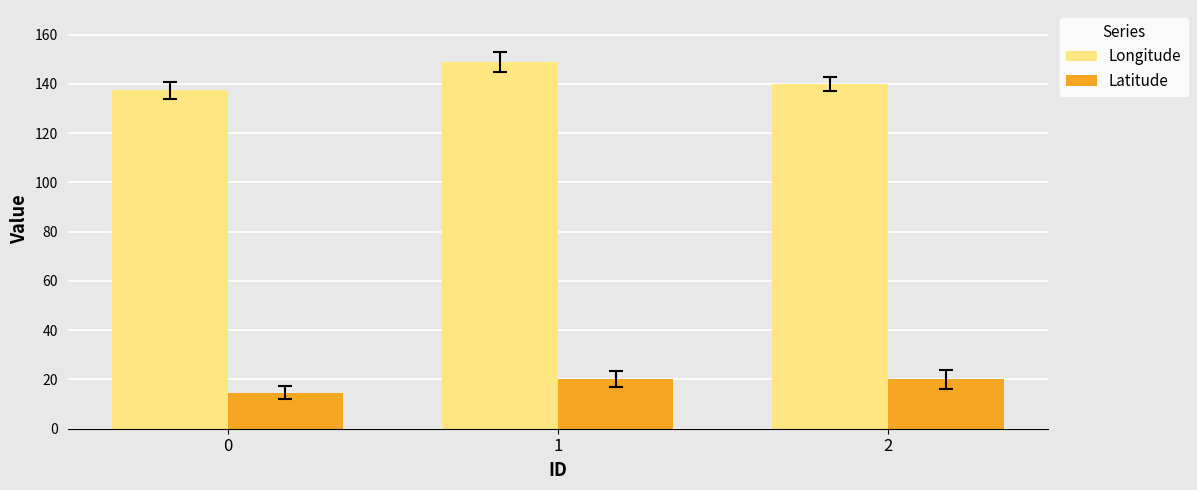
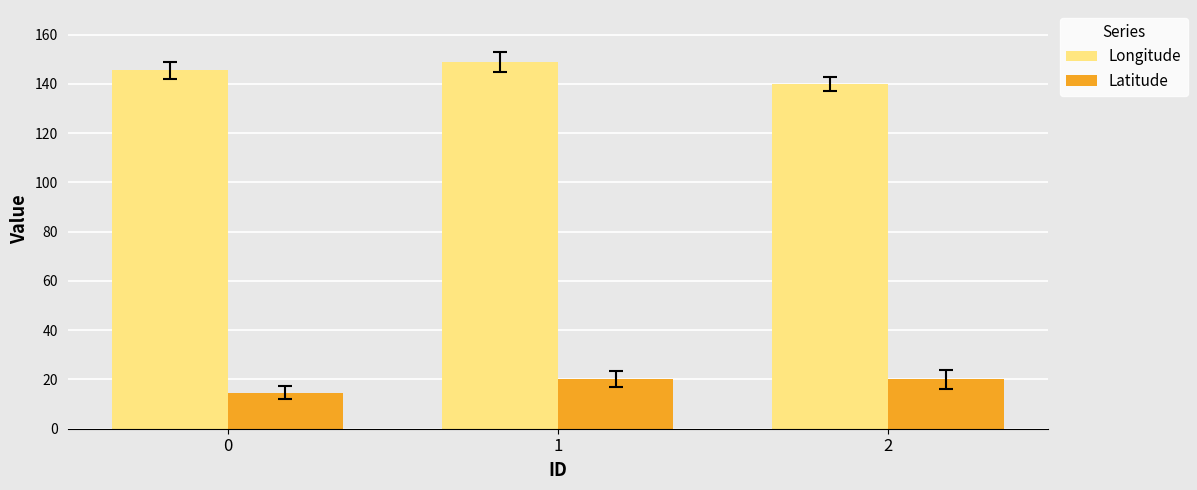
Longitude, 0: 137 -> 145
